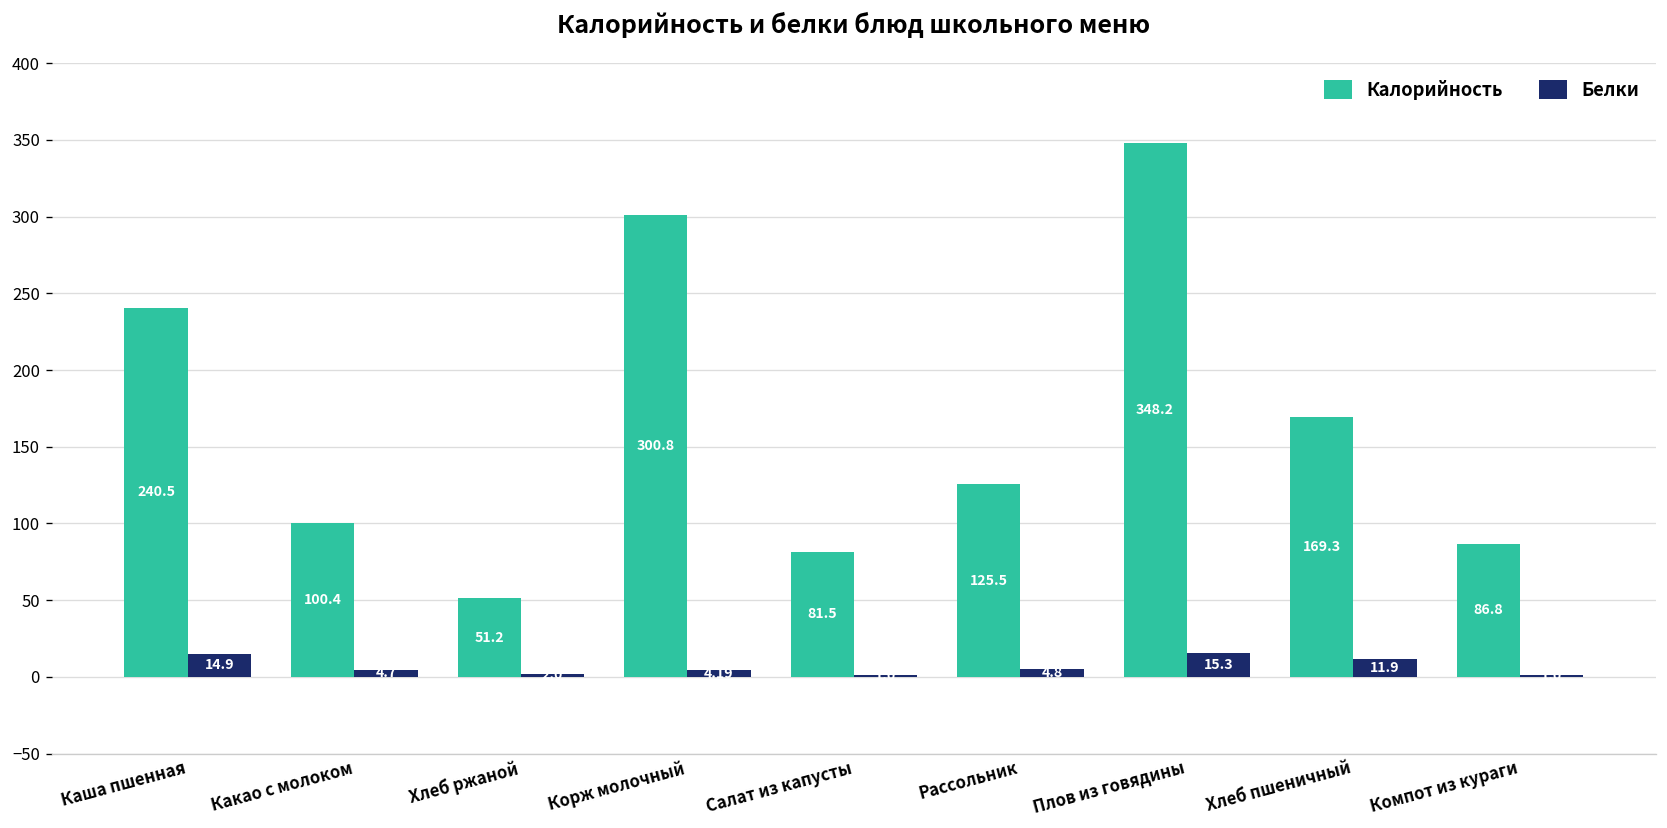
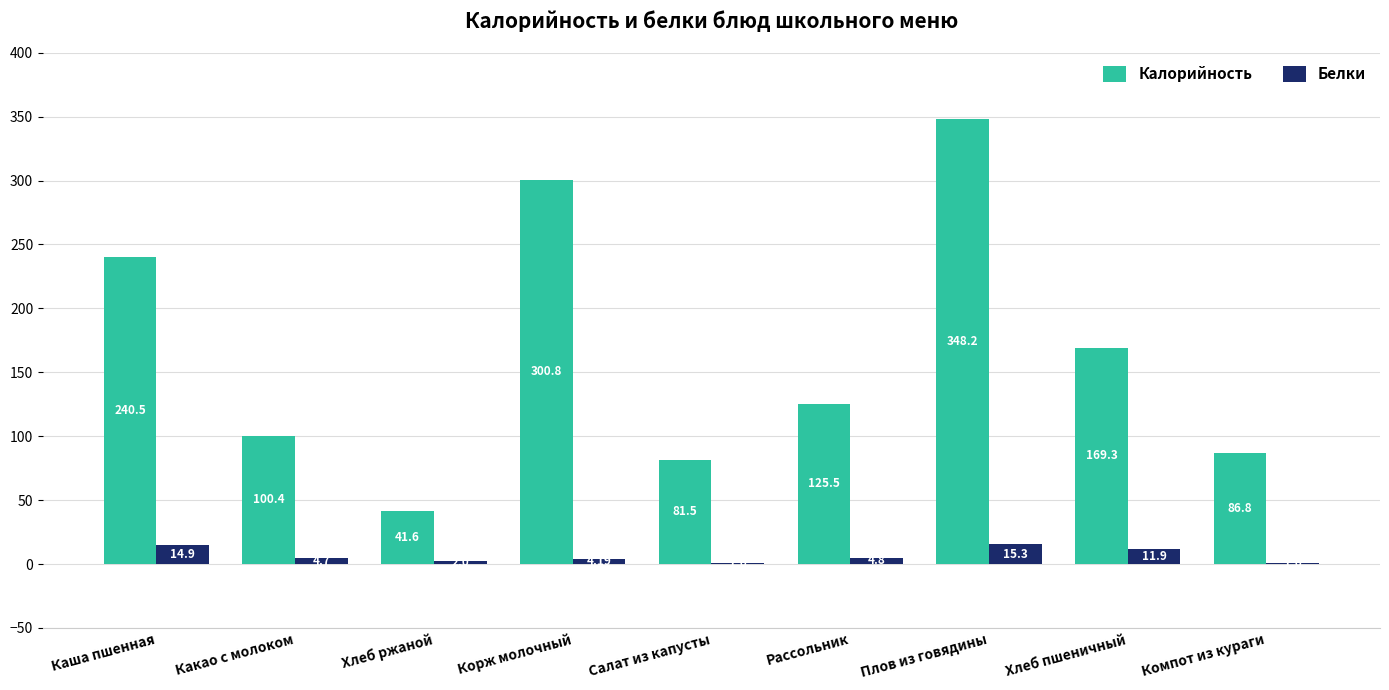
Калорийность, Хлеб ржаной: 51.2 -> 41.6
